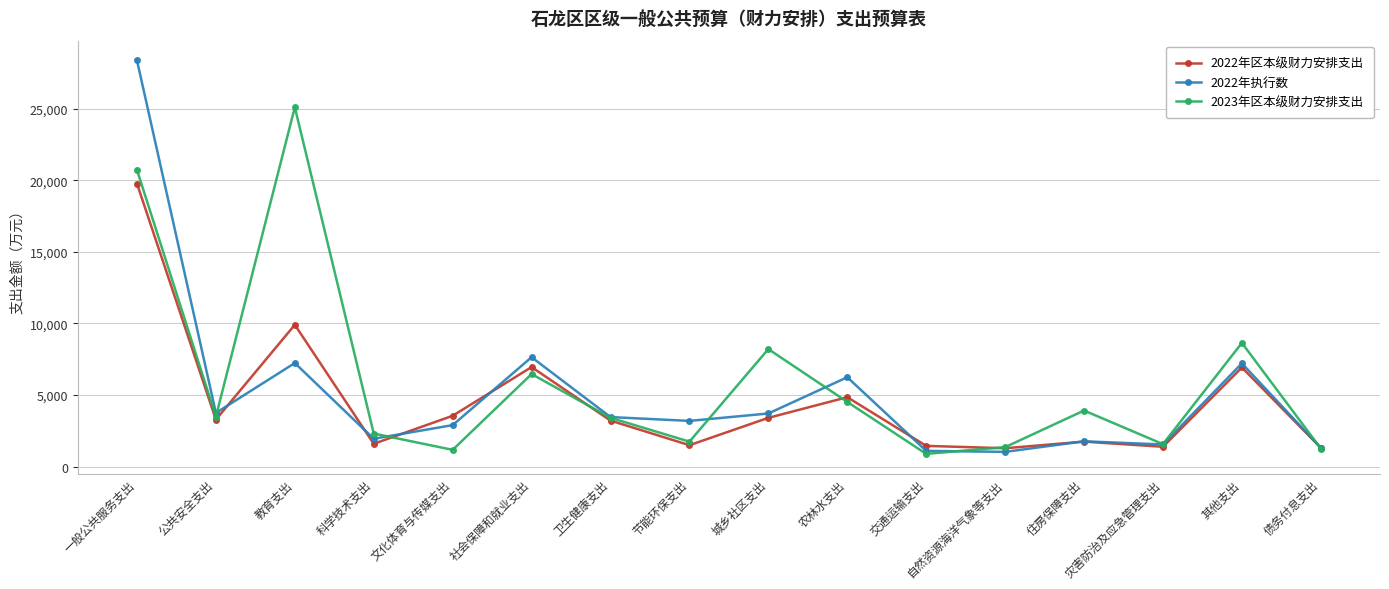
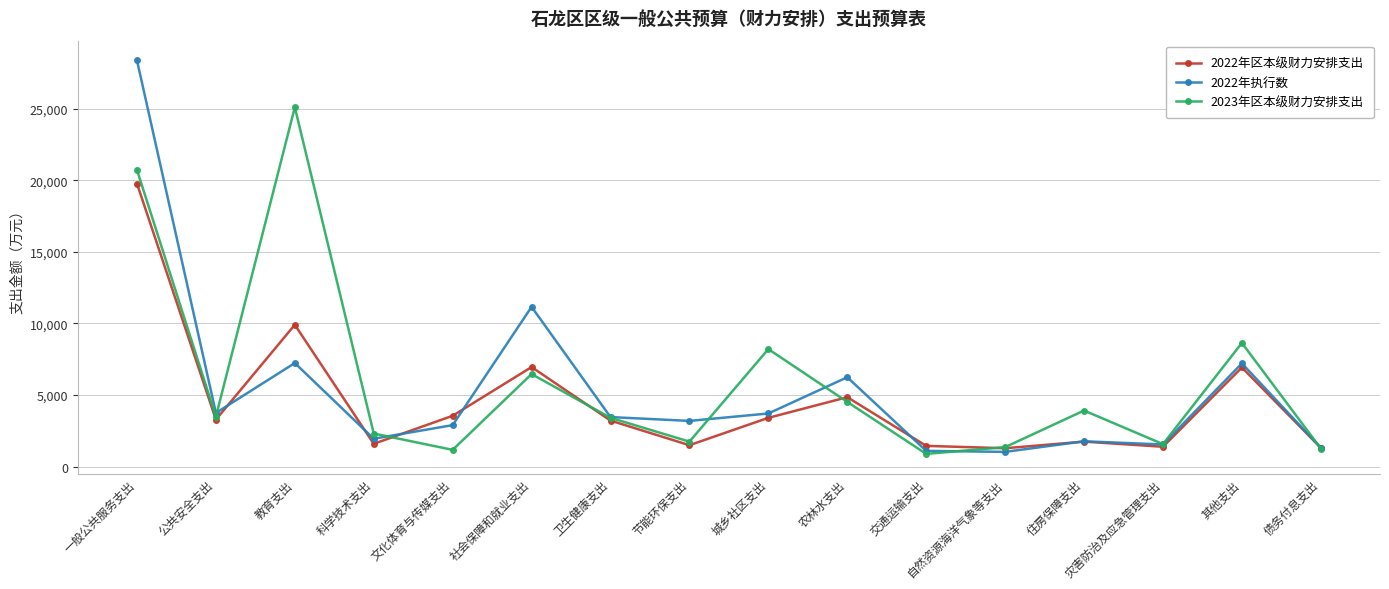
2022年执行数, 社会保障和就业支出: 7,600 -> 11,200
